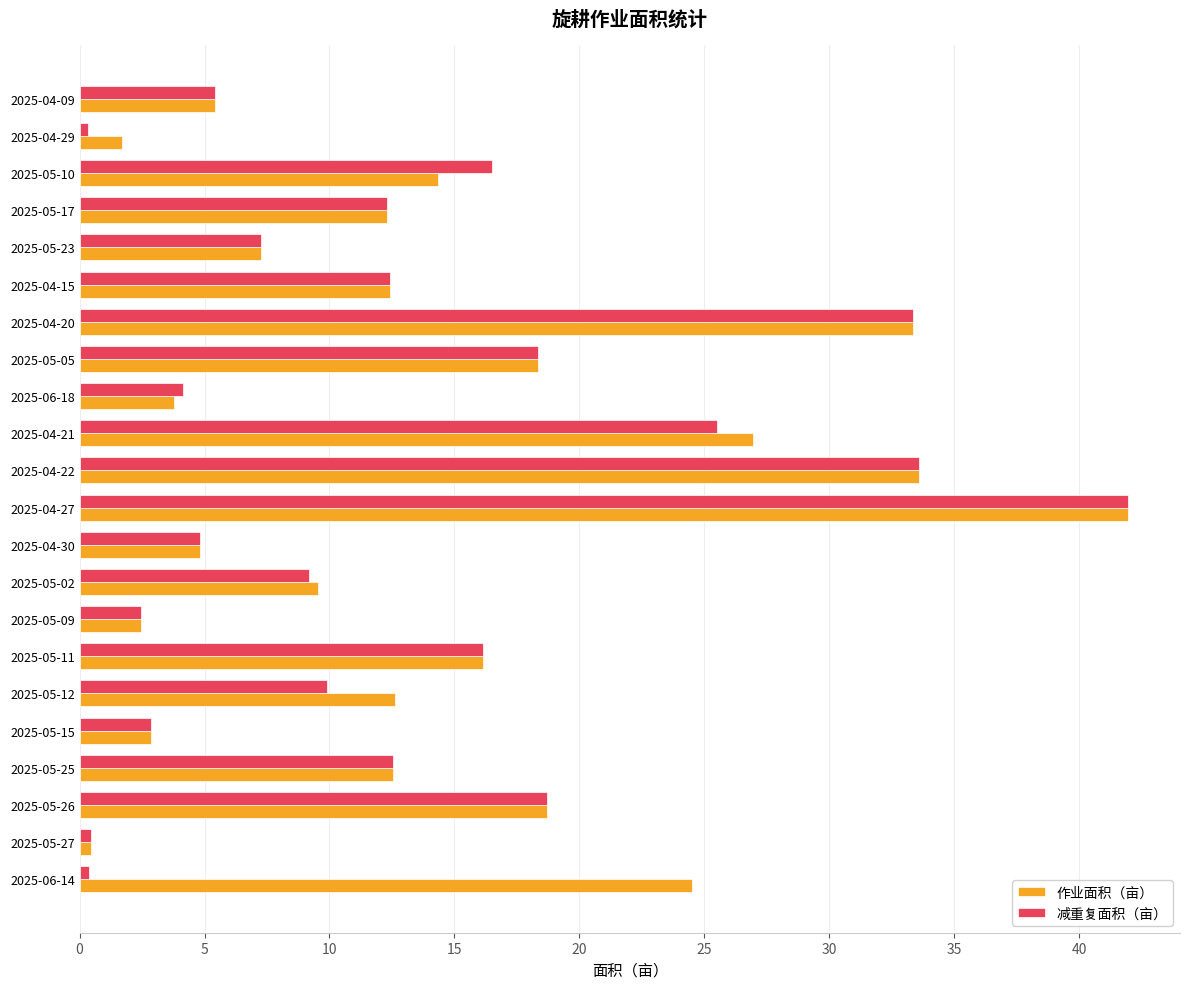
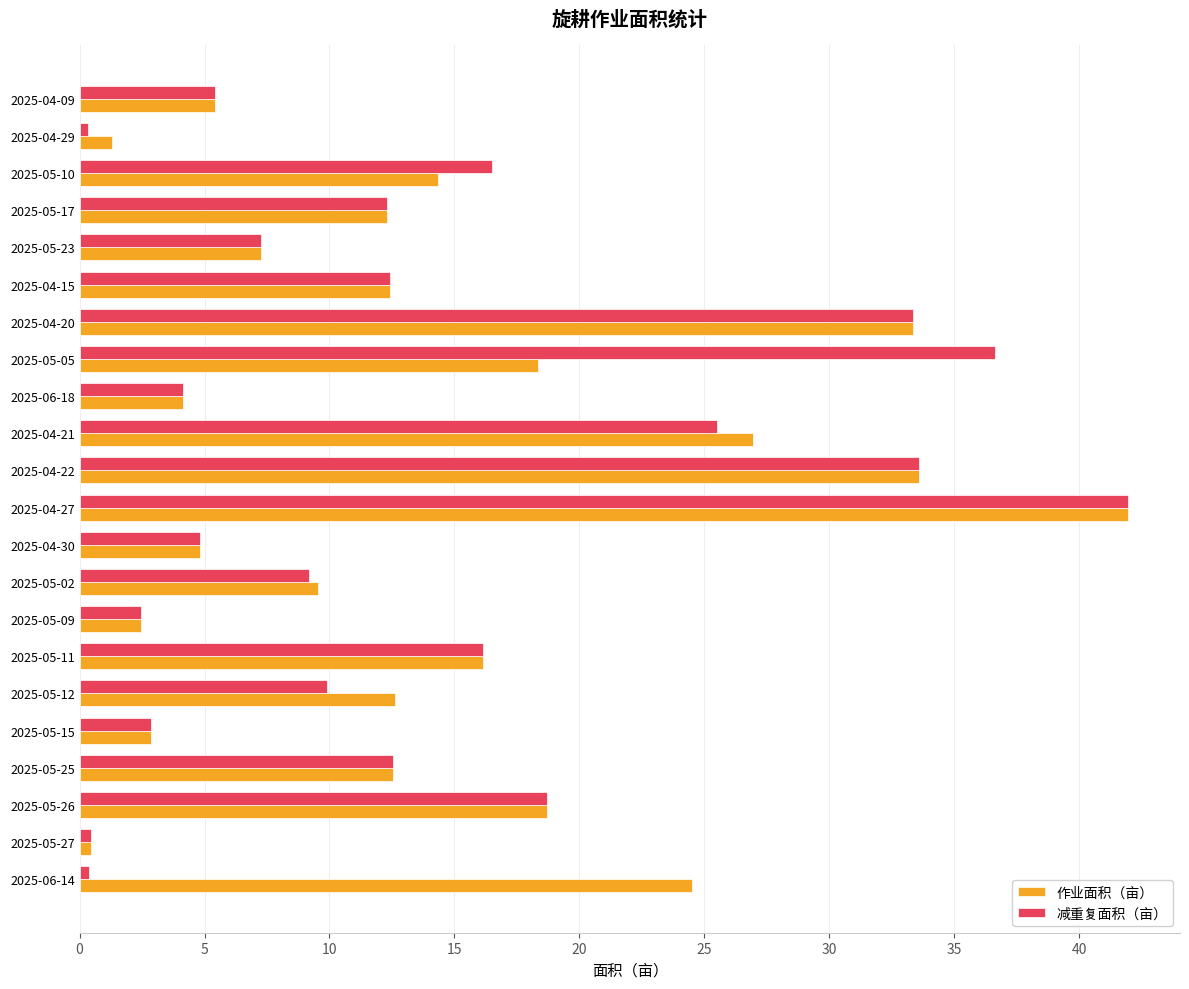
作业面积（亩）, 2025-04-29: 1.7 -> 1.3
减重复面积（亩）, 2025-05-05: 18.3 -> 36.7
作业面积（亩）, 2025-06-18: 3.8 -> 4.1
